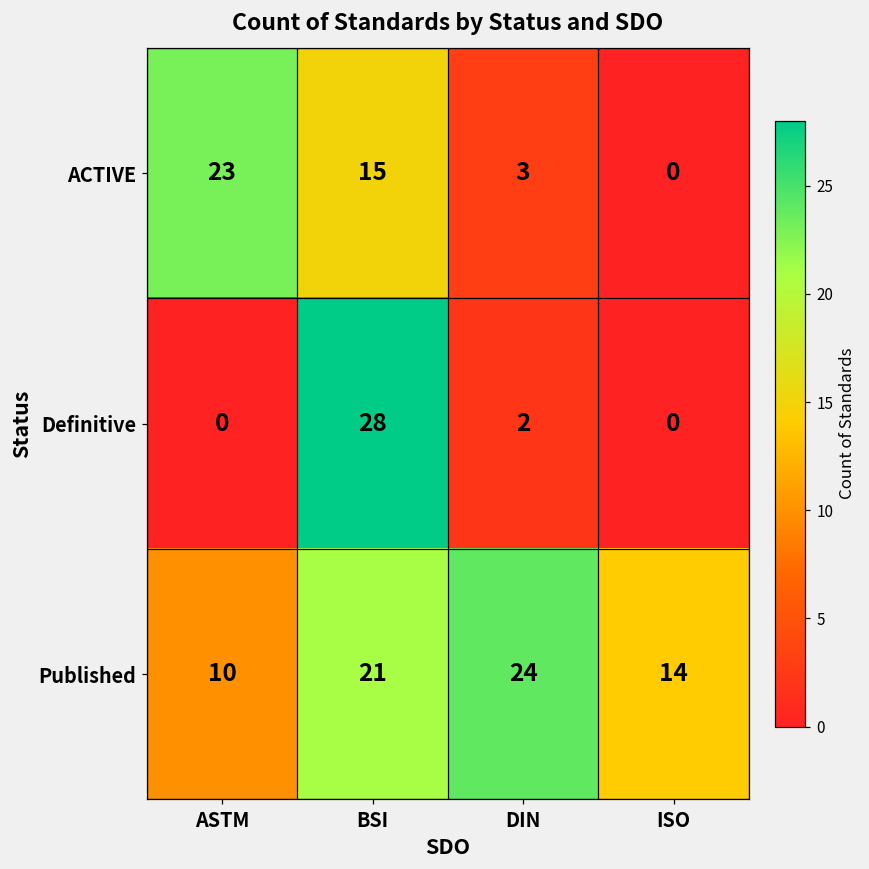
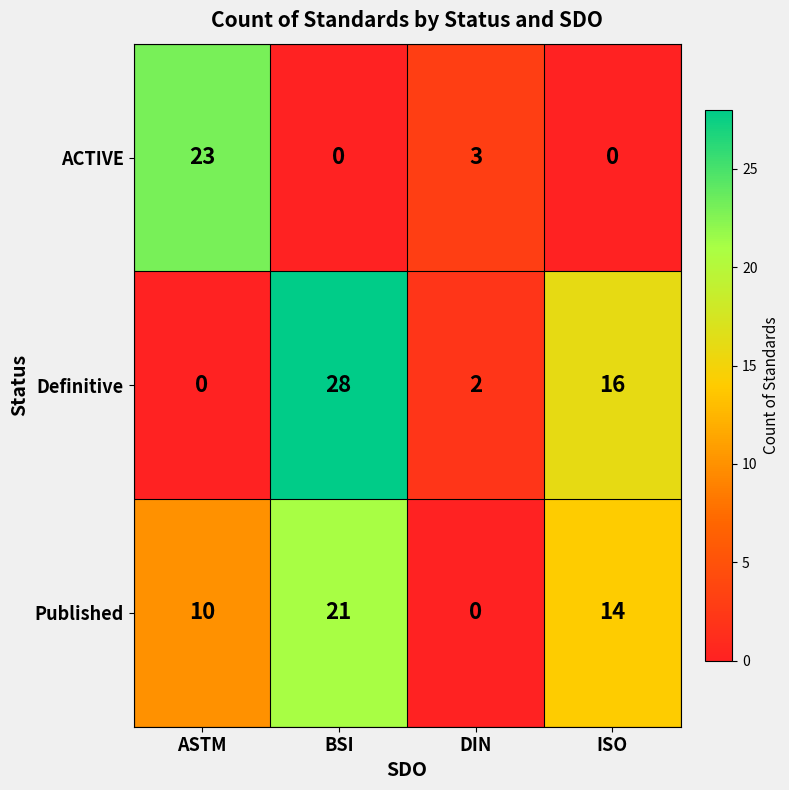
ACTIVE, BSI: 15 -> 0
Definitive, ISO: 0 -> 16
Published, DIN: 24 -> 0
